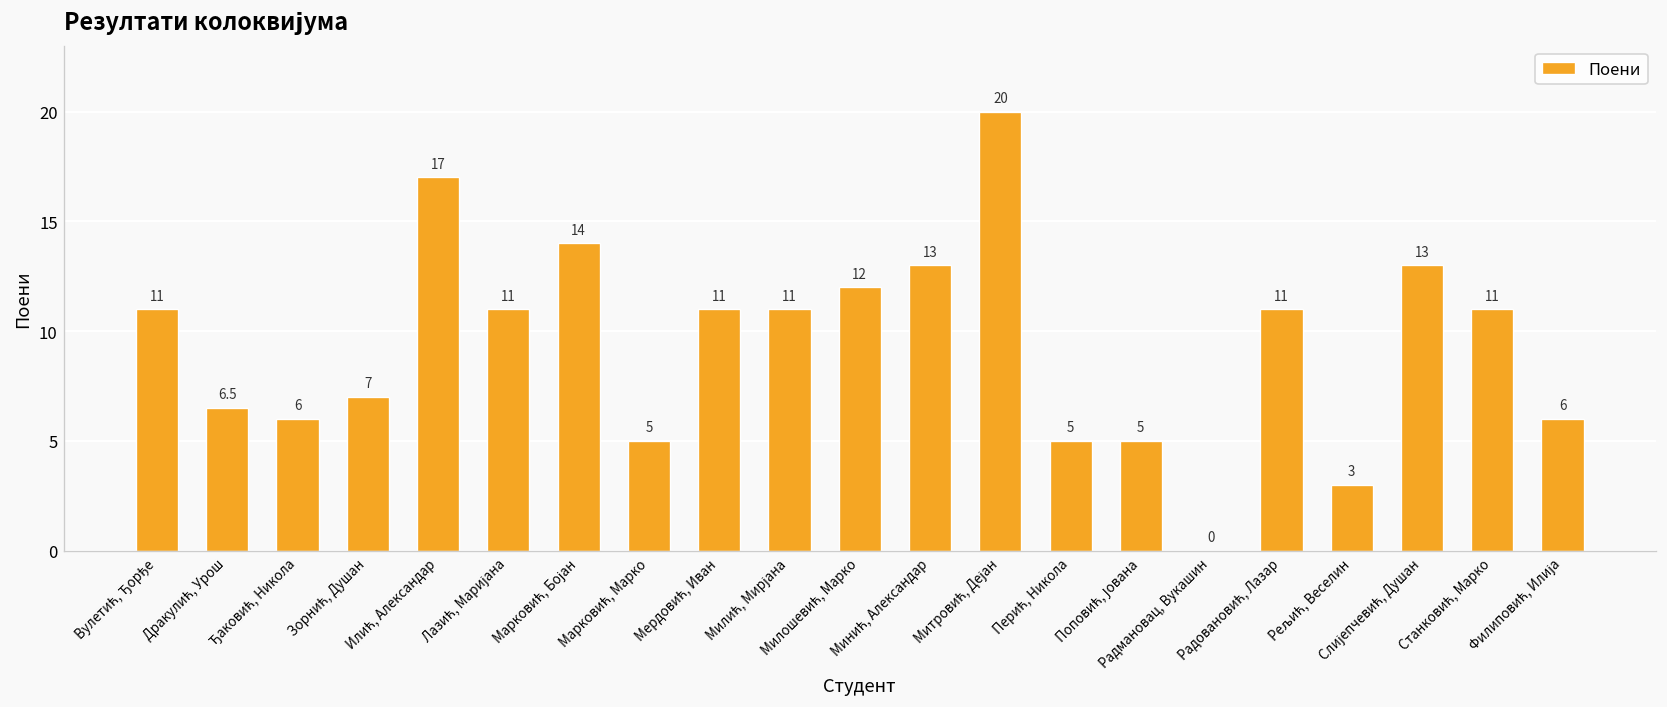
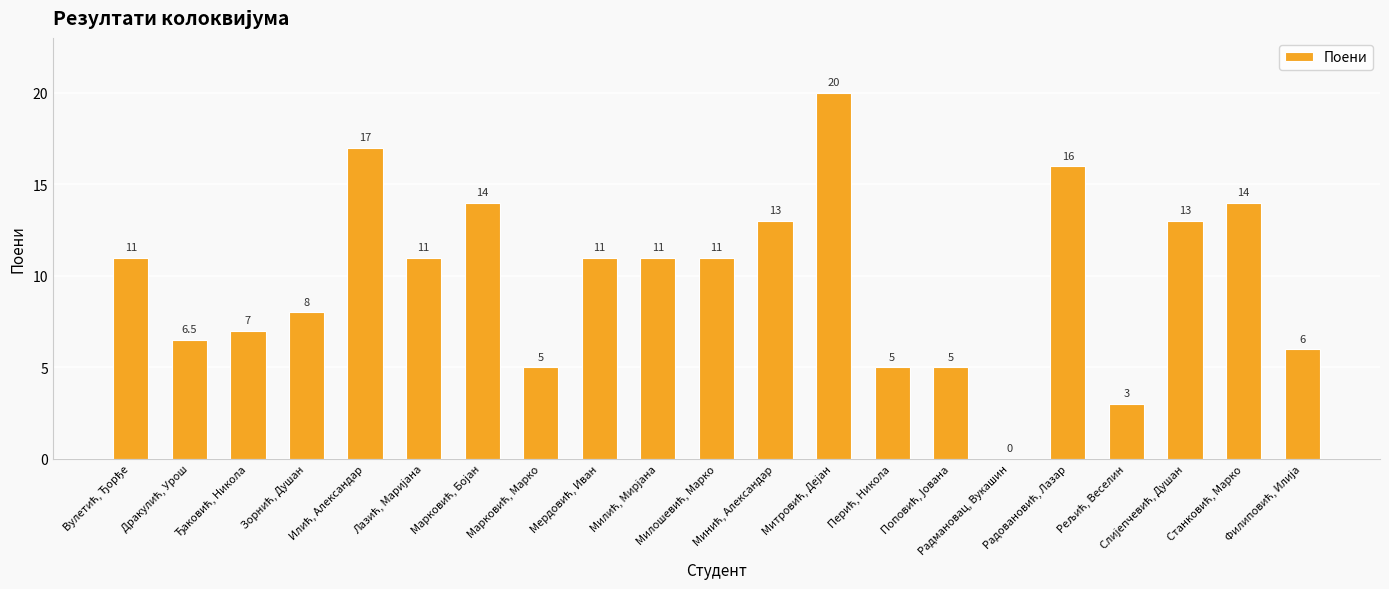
Ђаковић, Никола: 6 -> 7
Зорнић, Душан: 7 -> 8
Милошевић, Марко: 12 -> 11
Радовановић, Лазар: 11 -> 16
Станковић, Марко: 11 -> 14
